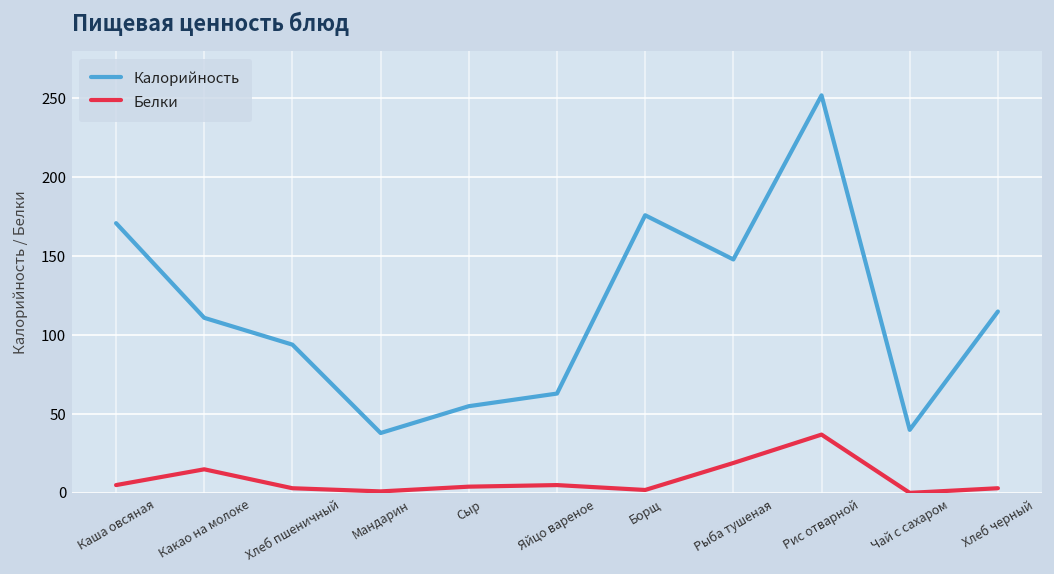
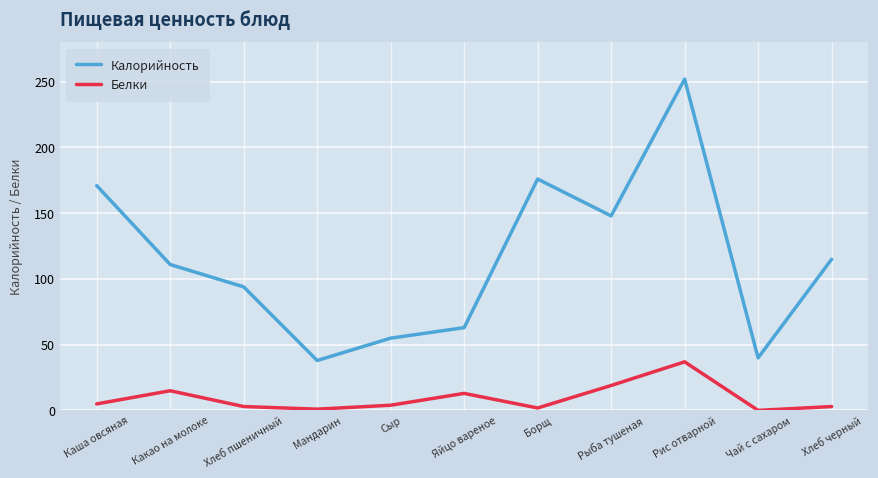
Белки, Яйцо вареное: 5 -> 13
